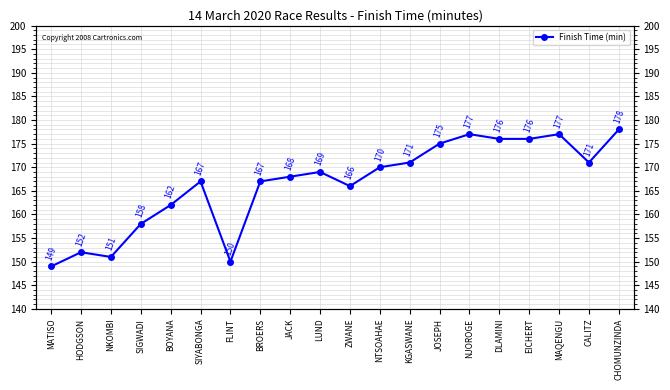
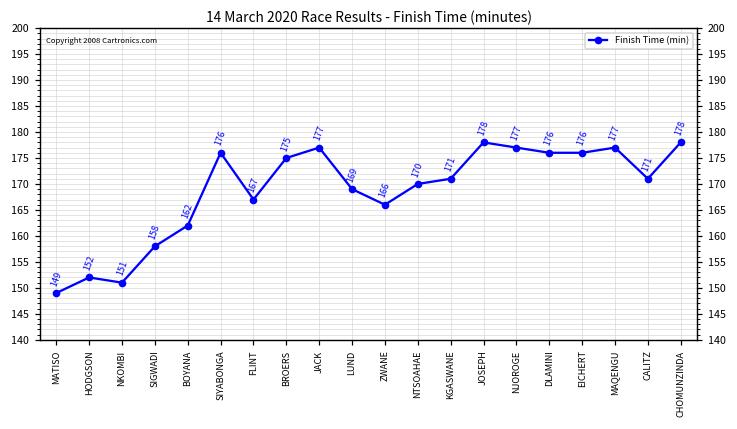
SIYABONGA: 167 -> 176
FLINT: 150 -> 167
BROERS: 167 -> 175
JACK: 168 -> 177
JOSEPH: 175 -> 178
